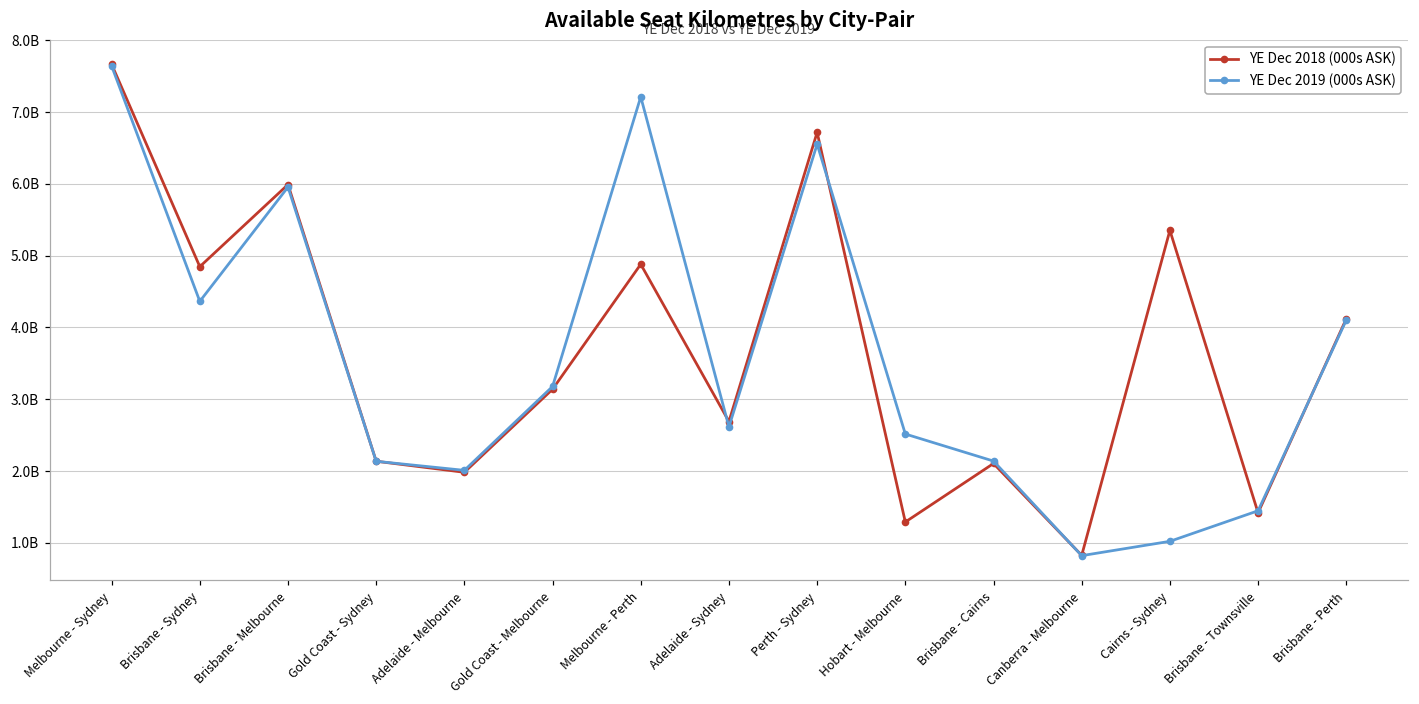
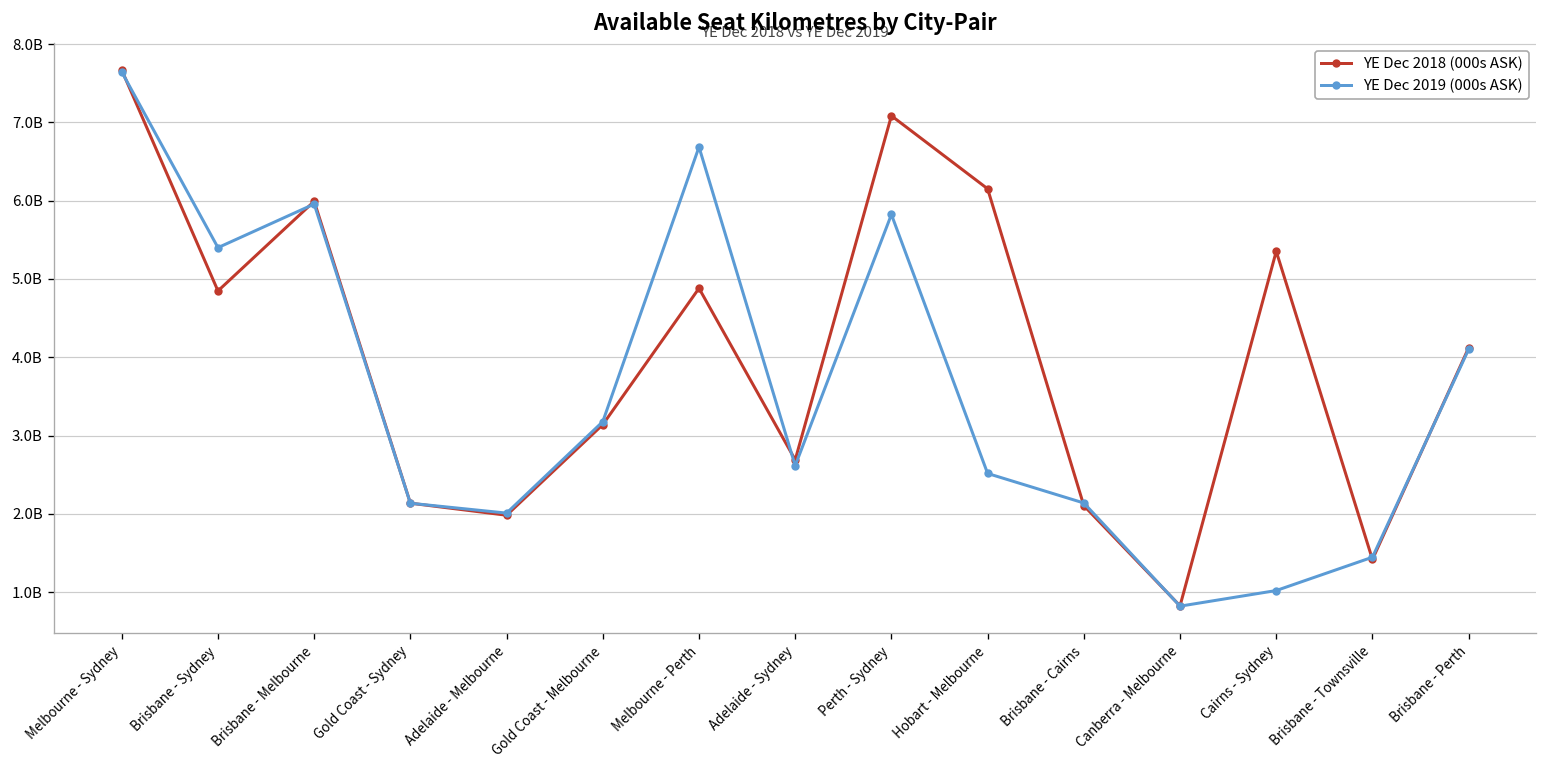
YE Dec 2019 (000s ASK), Brisbane - Sydney: 4400000000 -> 5400000000
YE Dec 2019 (000s ASK), Melbourne - Perth: 7200000000 -> 6700000000
YE Dec 2018 (000s ASK), Perth - Sydney: 6700000000 -> 7100000000
YE Dec 2019 (000s ASK), Perth - Sydney: 6600000000 -> 5800000000
YE Dec 2018 (000s ASK), Hobart - Melbourne: 1300000000 -> 6200000000
